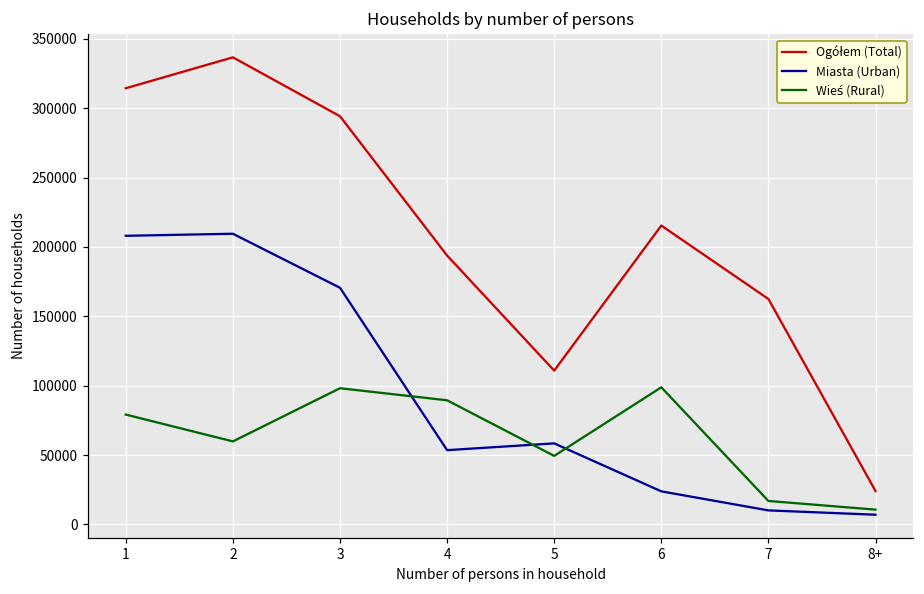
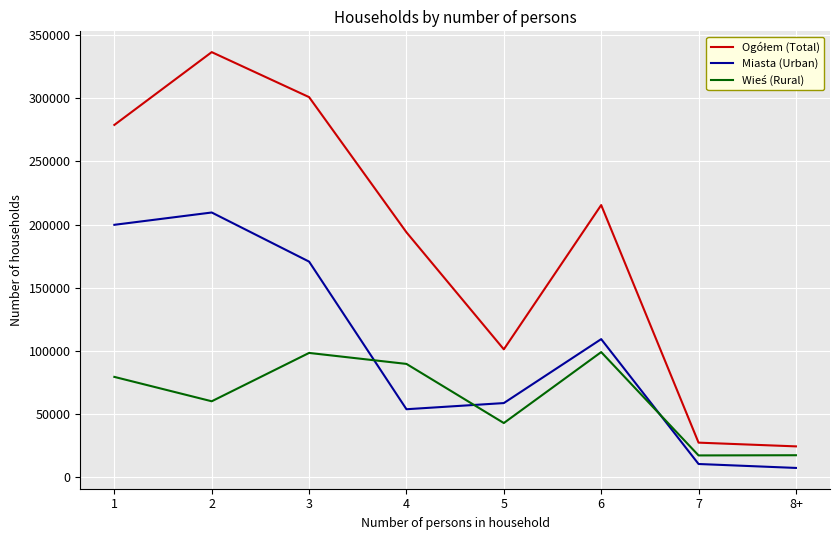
Ogółem (Total), 1: 314000 -> 279000
Miasta (Urban), 1: 208000 -> 200000
Ogółem (Total), 3: 294000 -> 301000
Ogółem (Total), 5: 111000 -> 101000
Wieś (Rural), 5: 49000 -> 43000
Miasta (Urban), 6: 24000 -> 109000
Ogółem (Total), 7: 163000 -> 27000
Wieś (Rural), 8+: 11000 -> 17000
